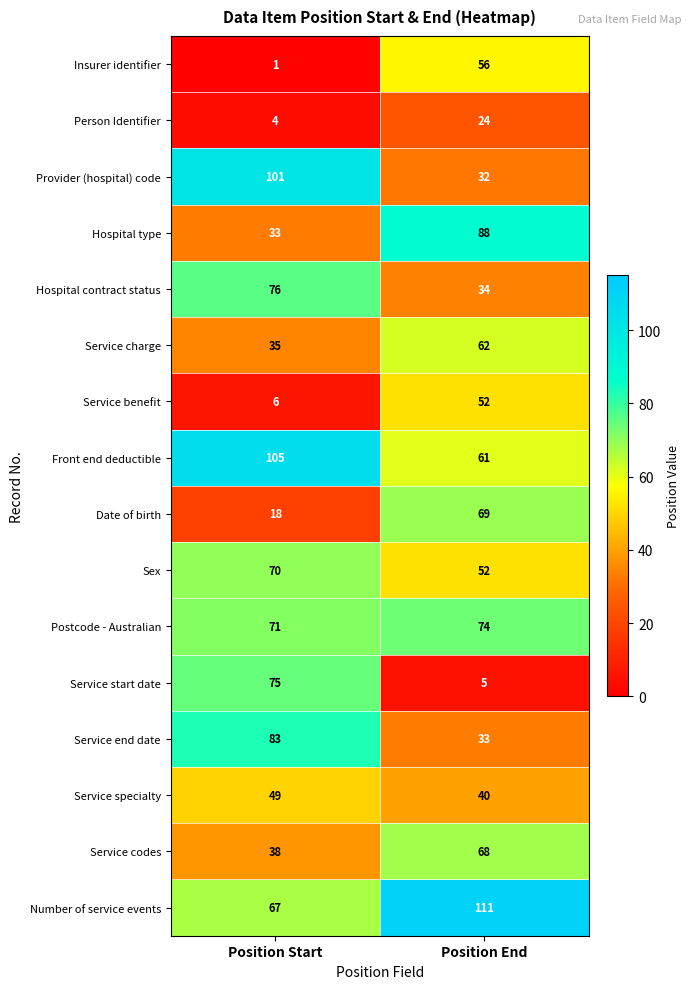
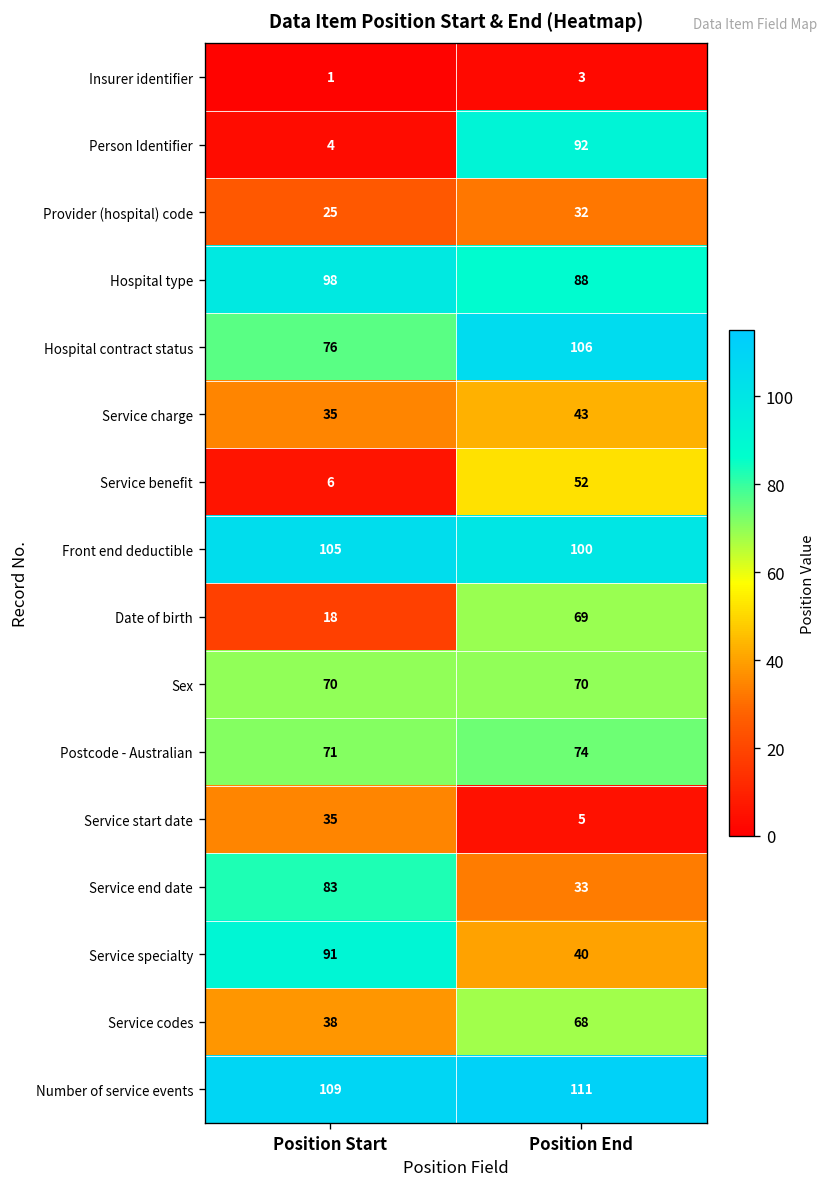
Insurer identifier, Position End: 56 -> 3
Person Identifier, Position End: 24 -> 92
Provider (hospital) code, Position Start: 101 -> 25
Hospital type, Position Start: 33 -> 98
Hospital contract status, Position End: 34 -> 106
Service charge, Position End: 62 -> 43
Front end deductible, Position End: 61 -> 100
Sex, Position End: 52 -> 70
Service start date, Position Start: 75 -> 35
Service specialty, Position Start: 49 -> 91
Number of service events, Position Start: 67 -> 109
